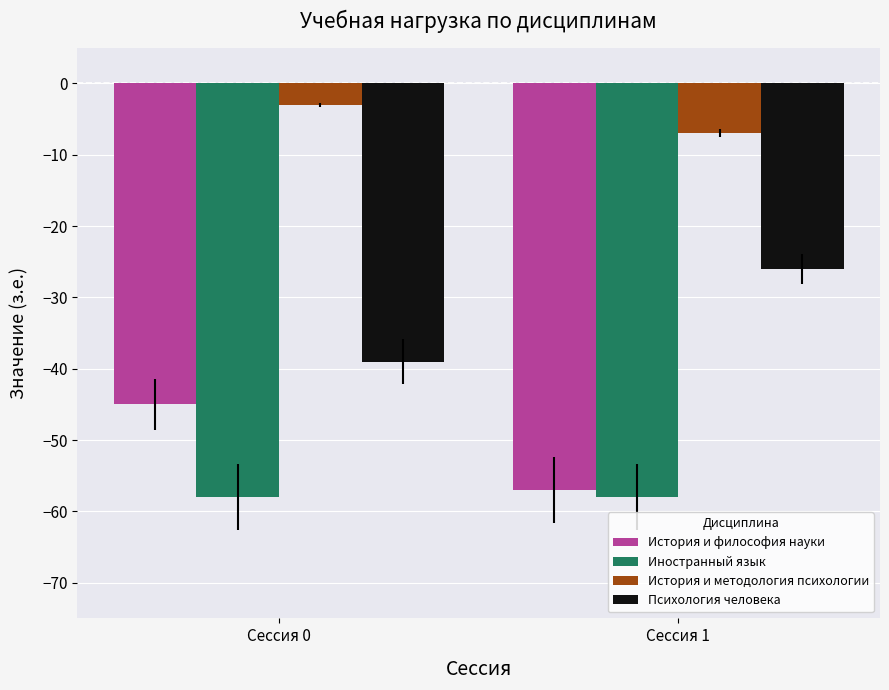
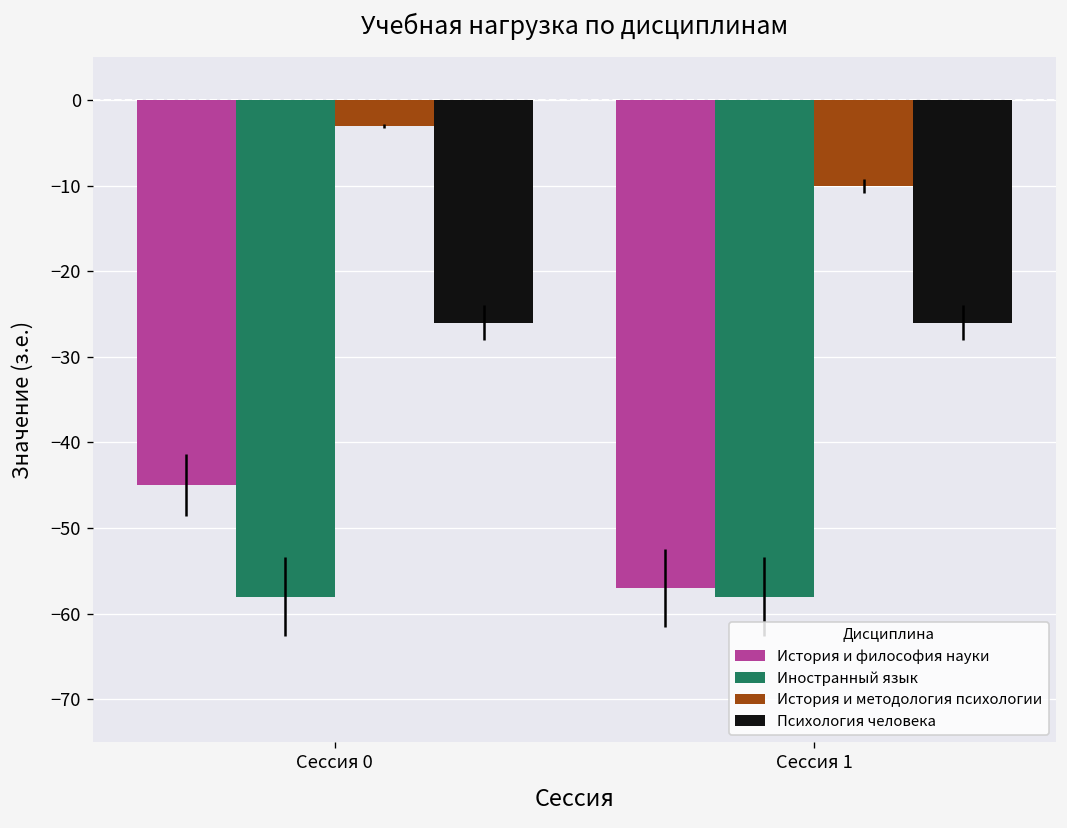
Психология человека, Сессия 0: -39 -> -26
История и методология психологии, Сессия 1: -7 -> -10
